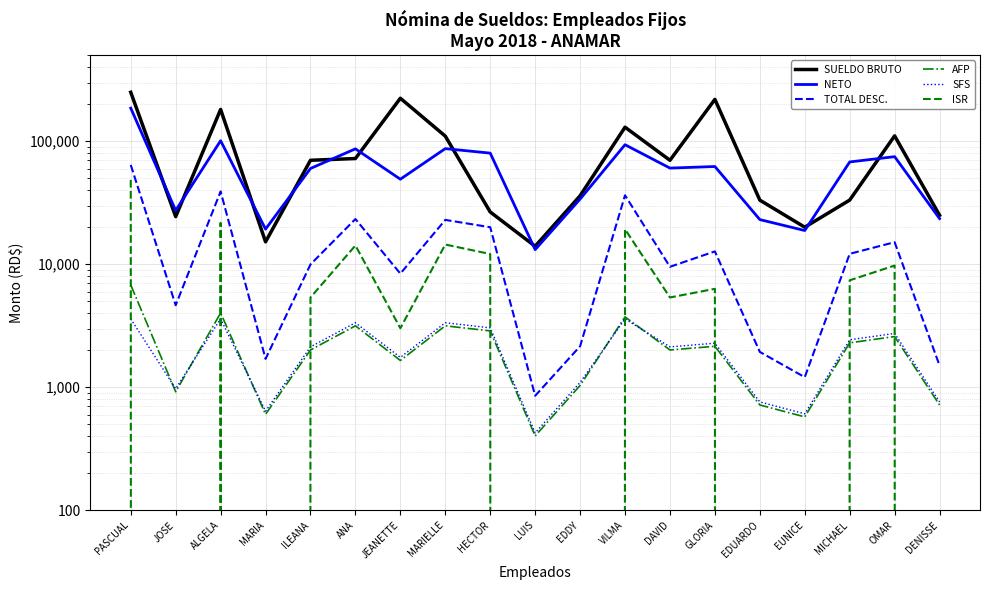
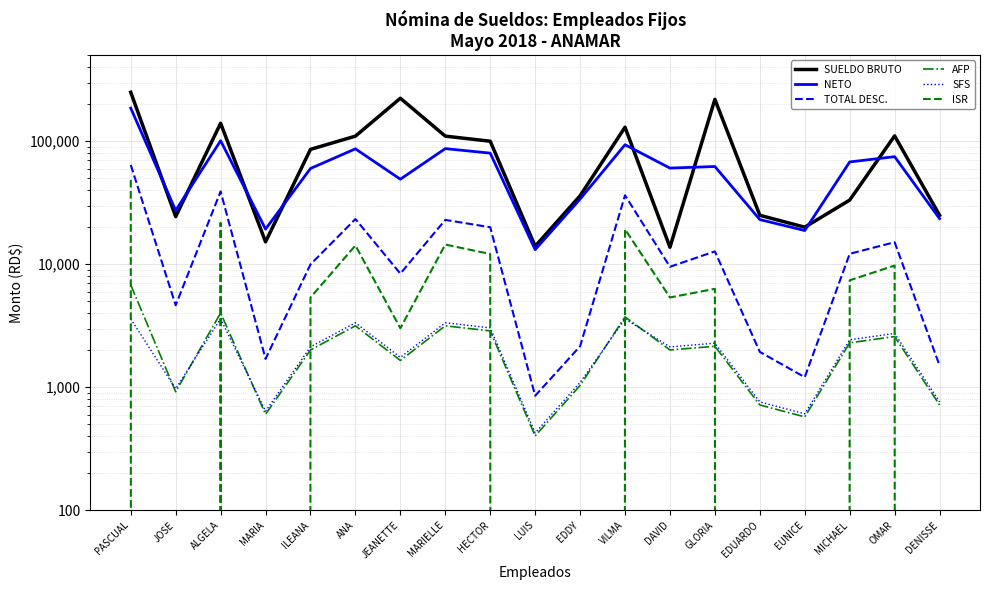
SUELDO BRUTO, ALGELA: 180,000 -> 140,000
SUELDO BRUTO, ILEANA: 70,000 -> 90,000
SUELDO BRUTO, ANA: 70,000 -> 110,000
SUELDO BRUTO, HECTOR: 27,000 -> 100,000
SUELDO BRUTO, DAVID: 70,000 -> 14,000
SUELDO BRUTO, EDUARDO: 33,000 -> 25,000
